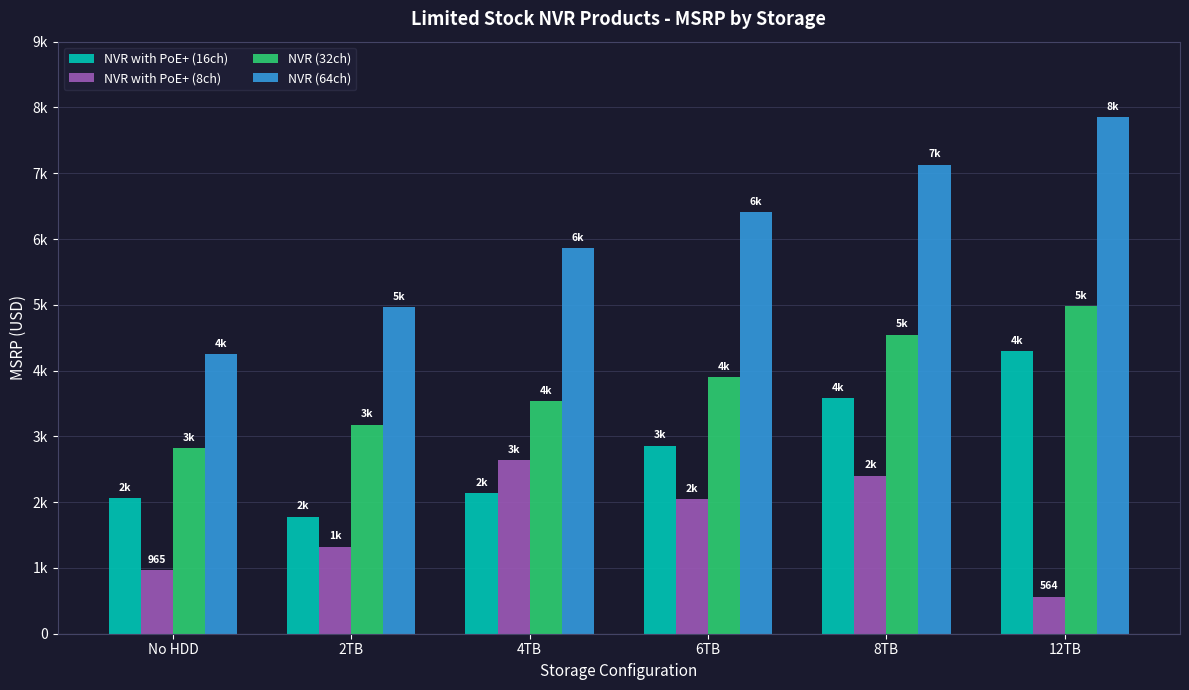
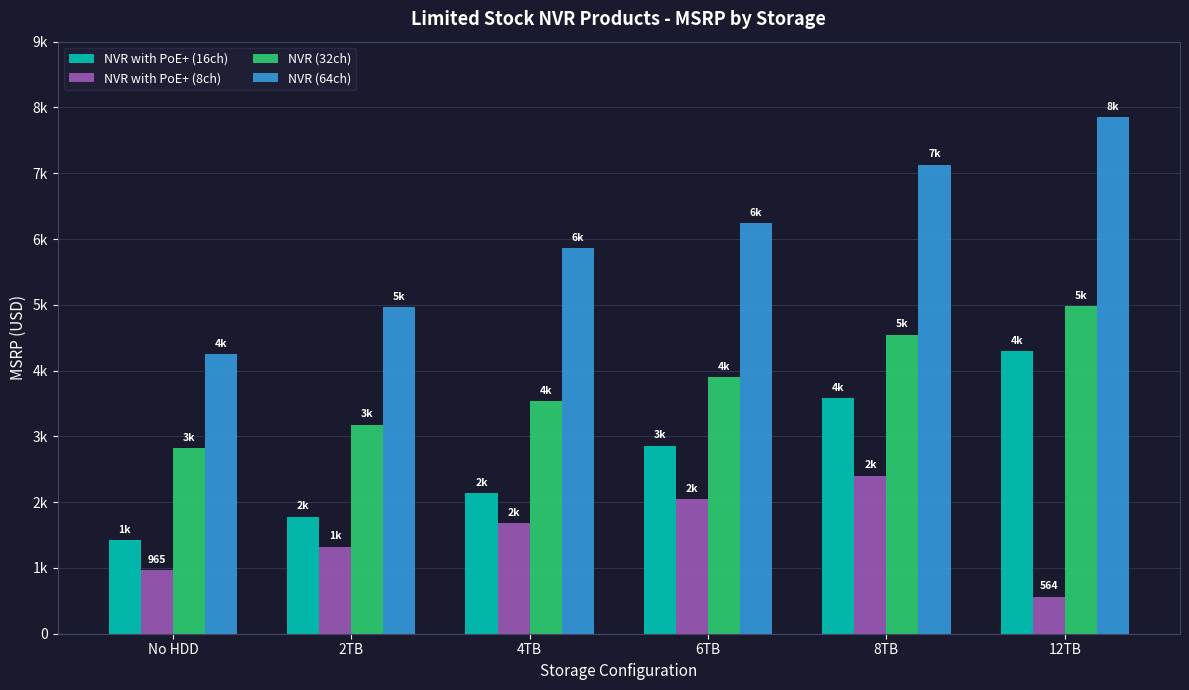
NVR with PoE+ (16ch), No HDD: 2k -> 1k
NVR with PoE+ (8ch), 4TB: 3k -> 2k
NVR (64ch), 6TB: 6400 -> 6200
